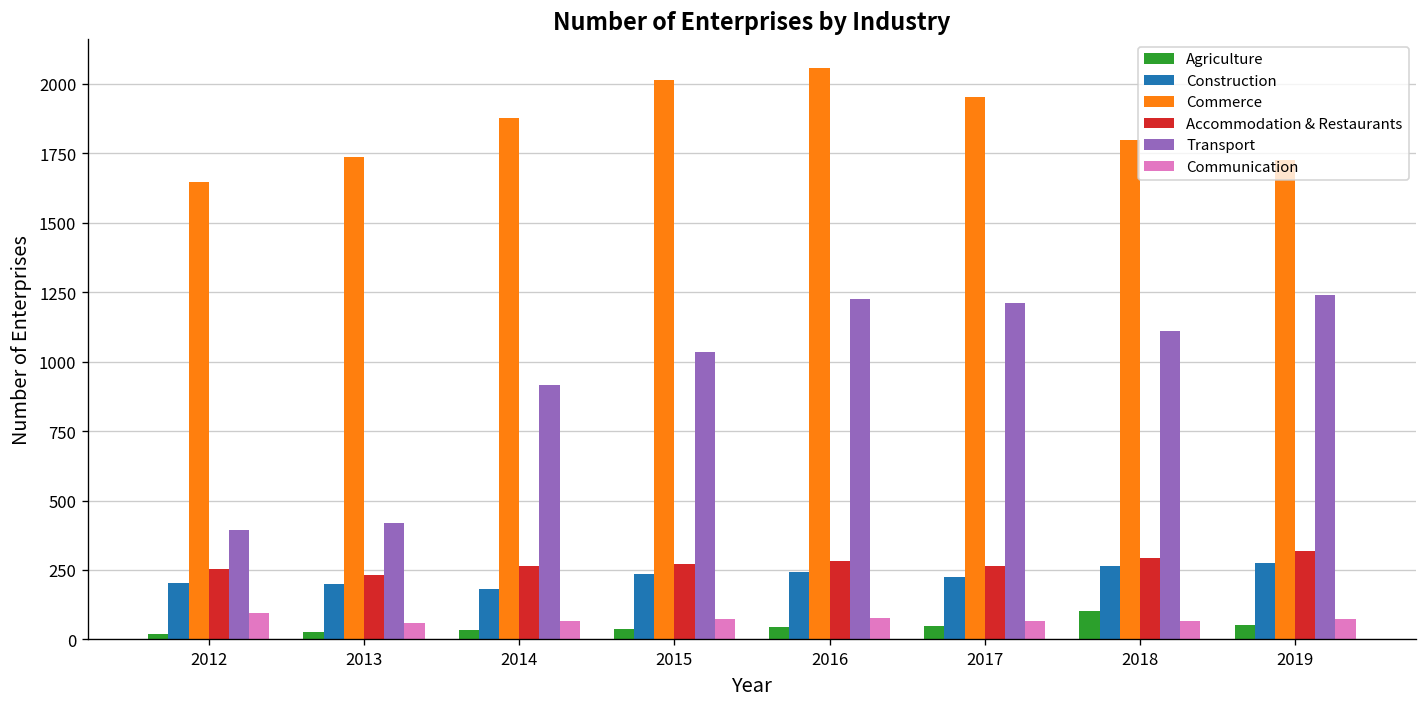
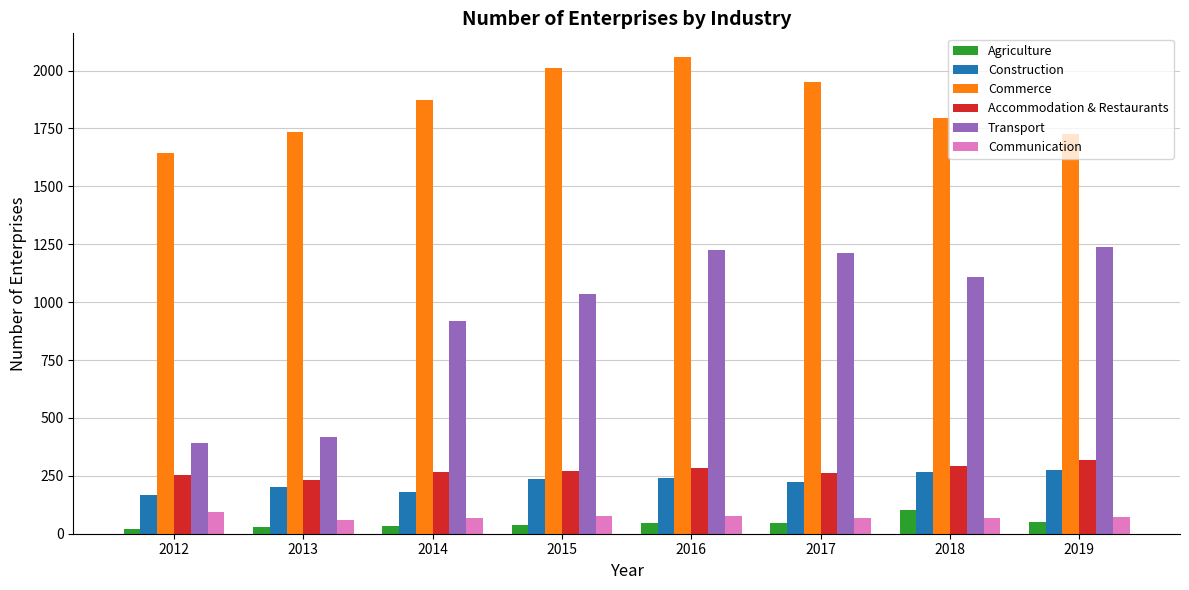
Construction, 2012: 210 -> 170
